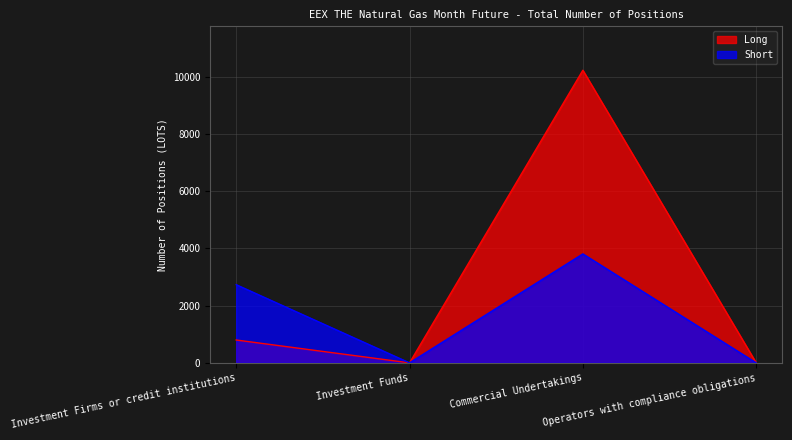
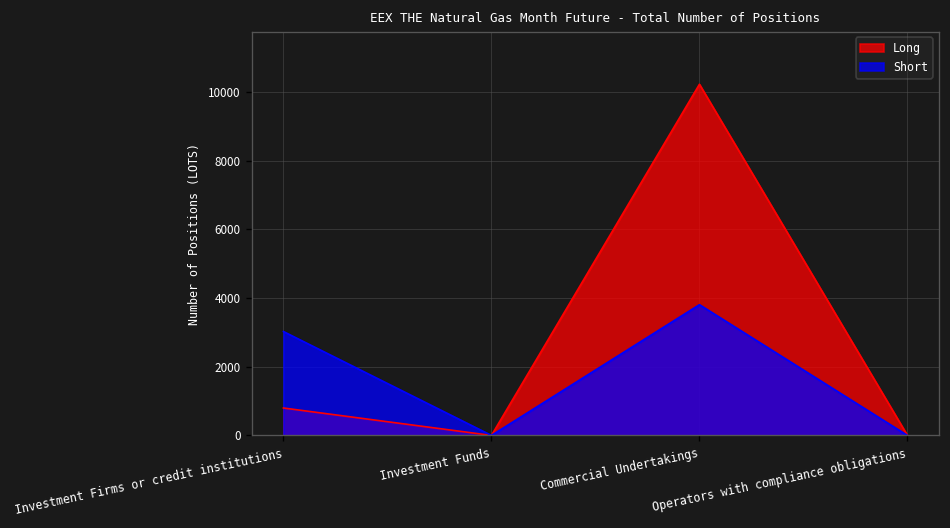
Short, Investment Firms or credit institutions: 2700 -> 3000
